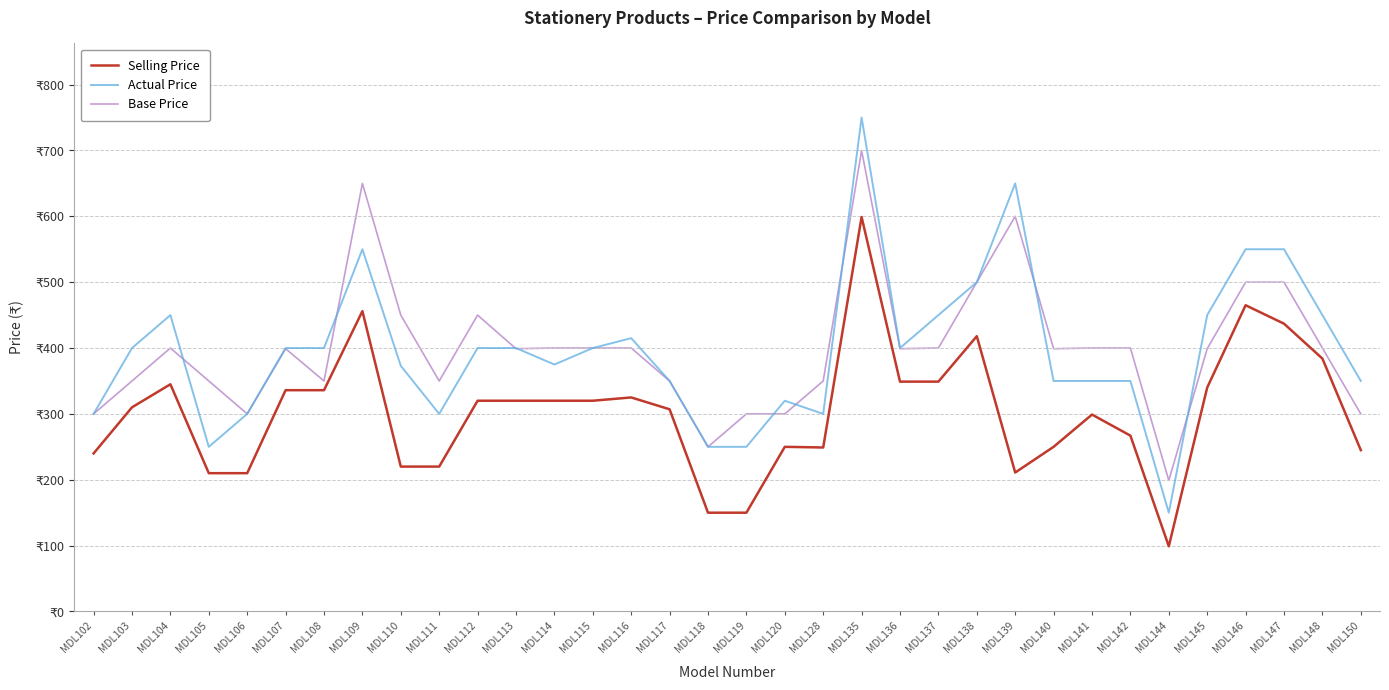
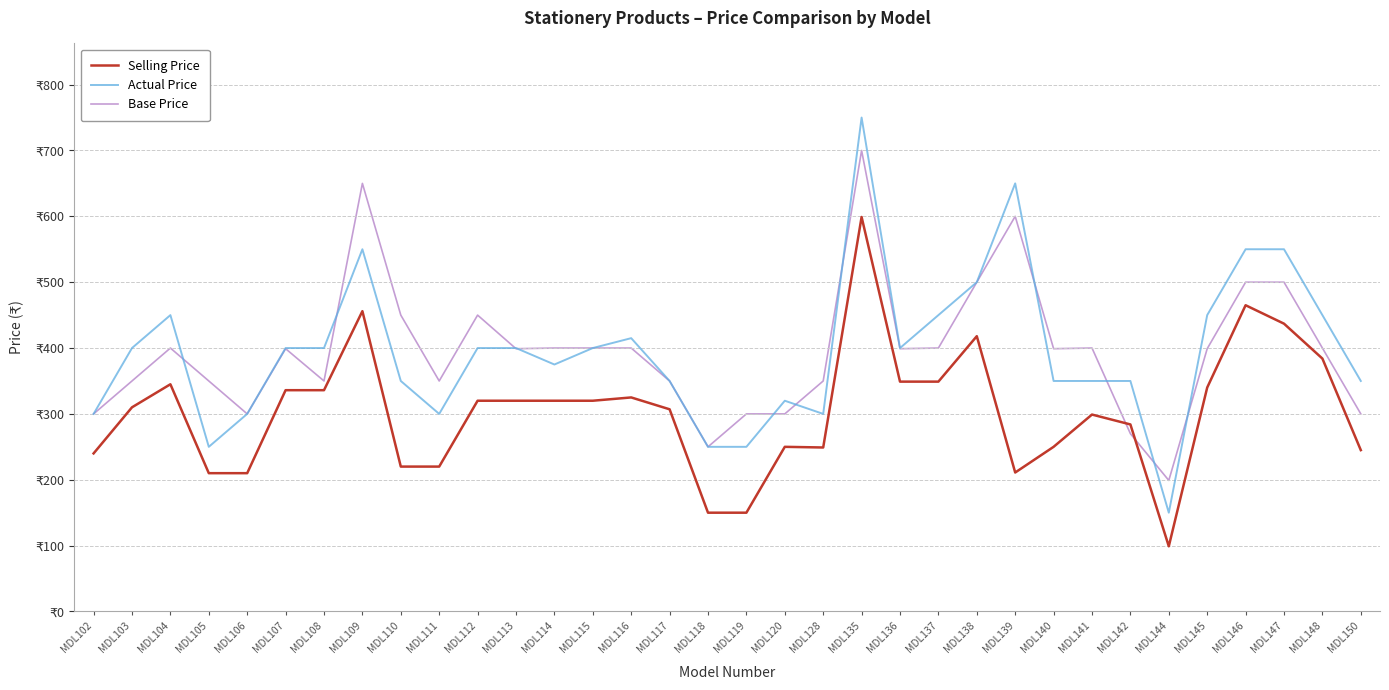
Actual Price, MDL110: ₹370 -> ₹350
Selling Price, MDL142: ₹270 -> ₹280
Base Price, MDL142: ₹400 -> ₹270
